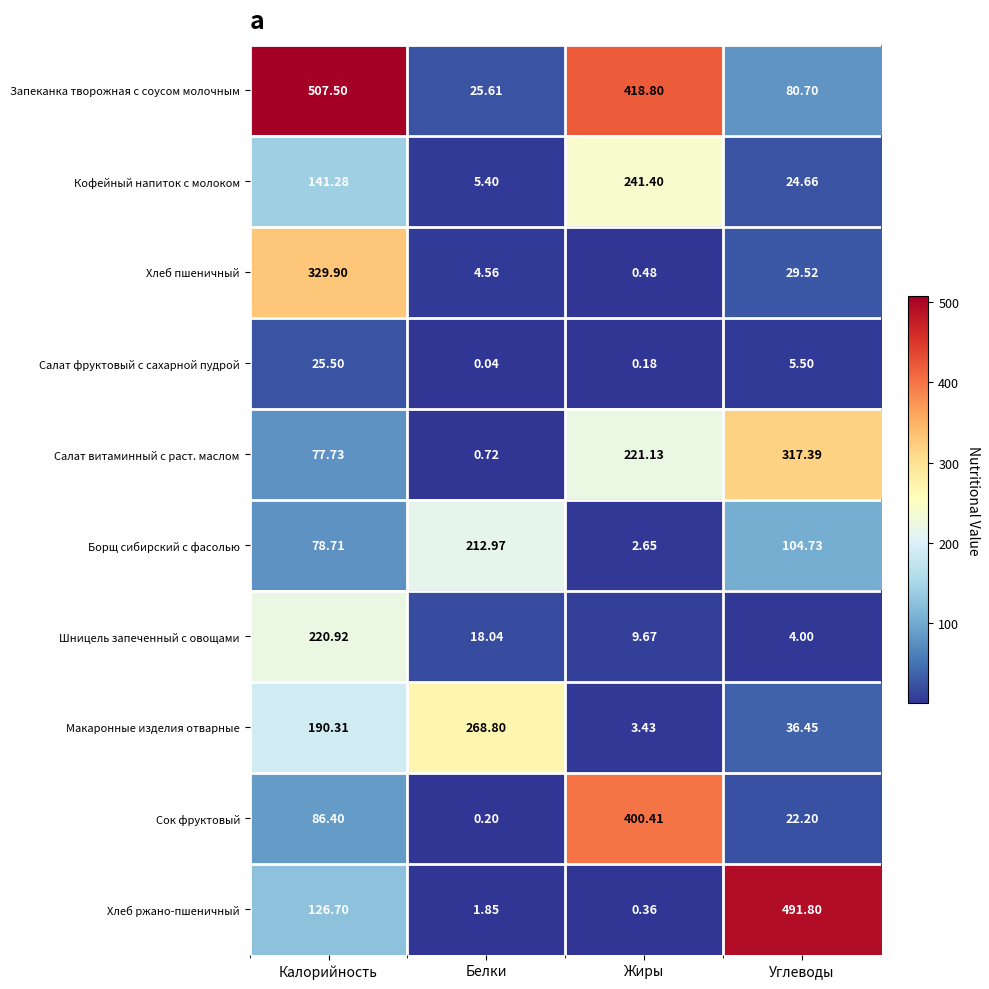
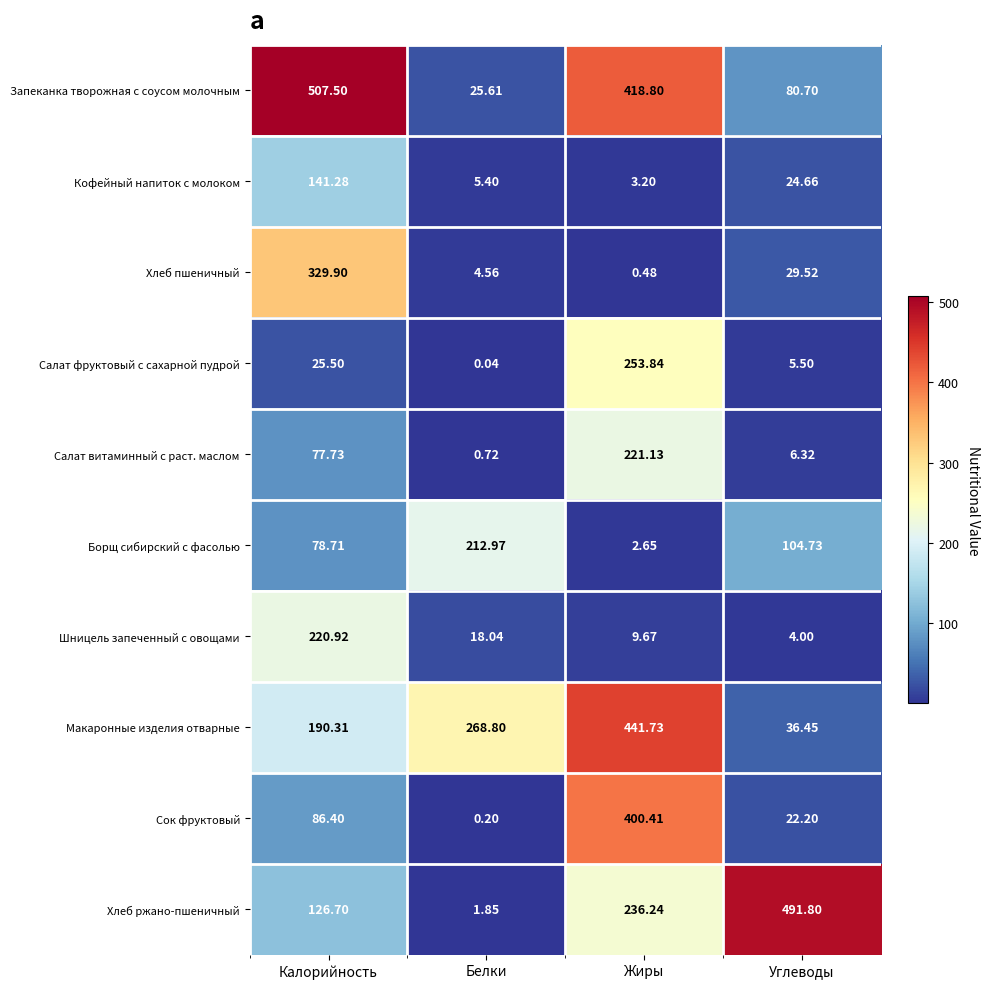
Кофейный напиток с молоком, Жиры: 241.40 -> 3.20
Салат фруктовый с сахарной пудрой, Жиры: 0.18 -> 253.84
Салат витаминный с раст. маслом, Углеводы: 317.39 -> 6.32
Макаронные изделия отварные, Жиры: 3.43 -> 441.73
Хлеб ржано-пшеничный, Жиры: 0.36 -> 236.24
